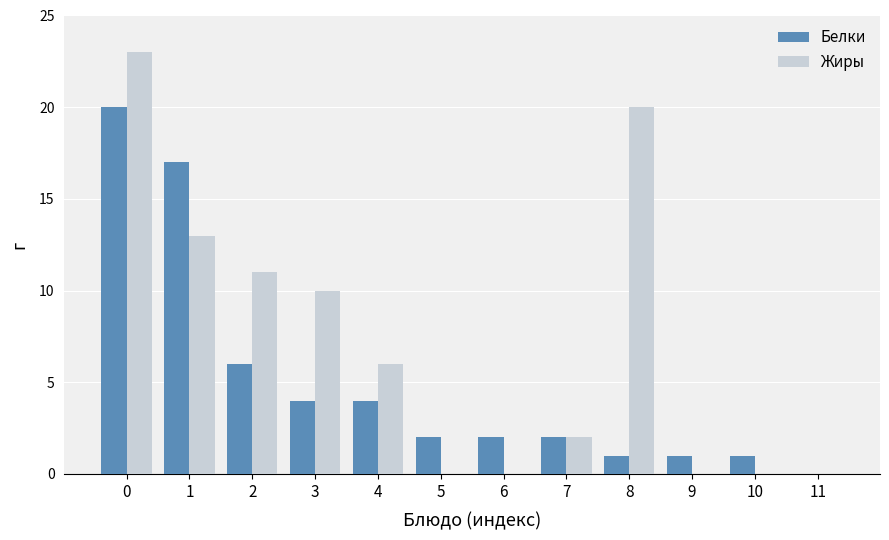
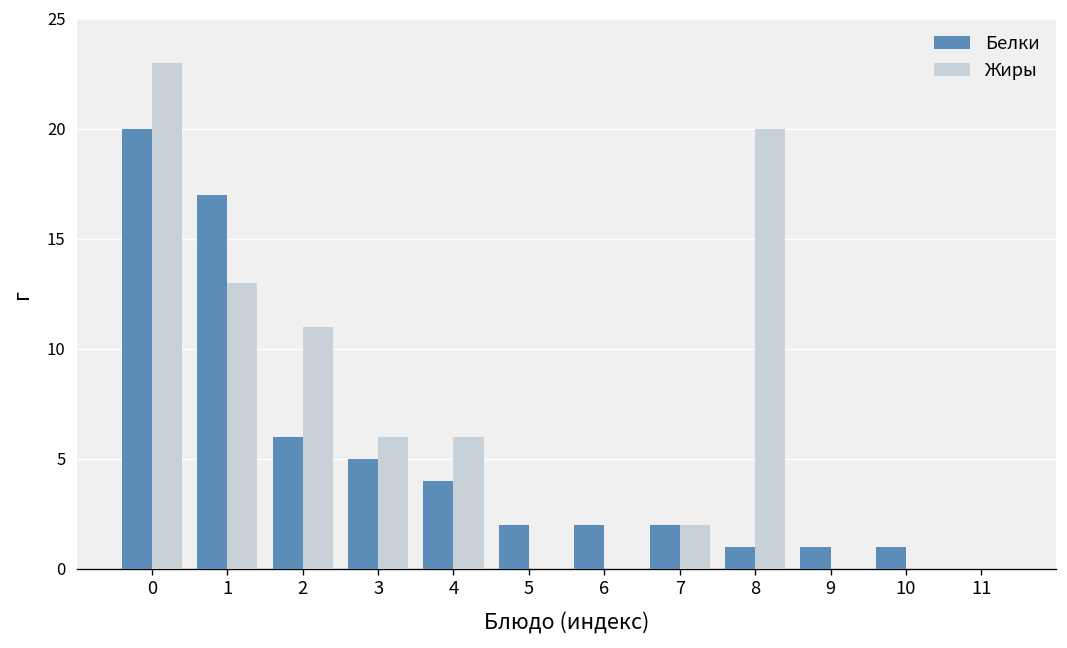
Белки, 3: 4 -> 5
Жиры, 3: 10 -> 6
